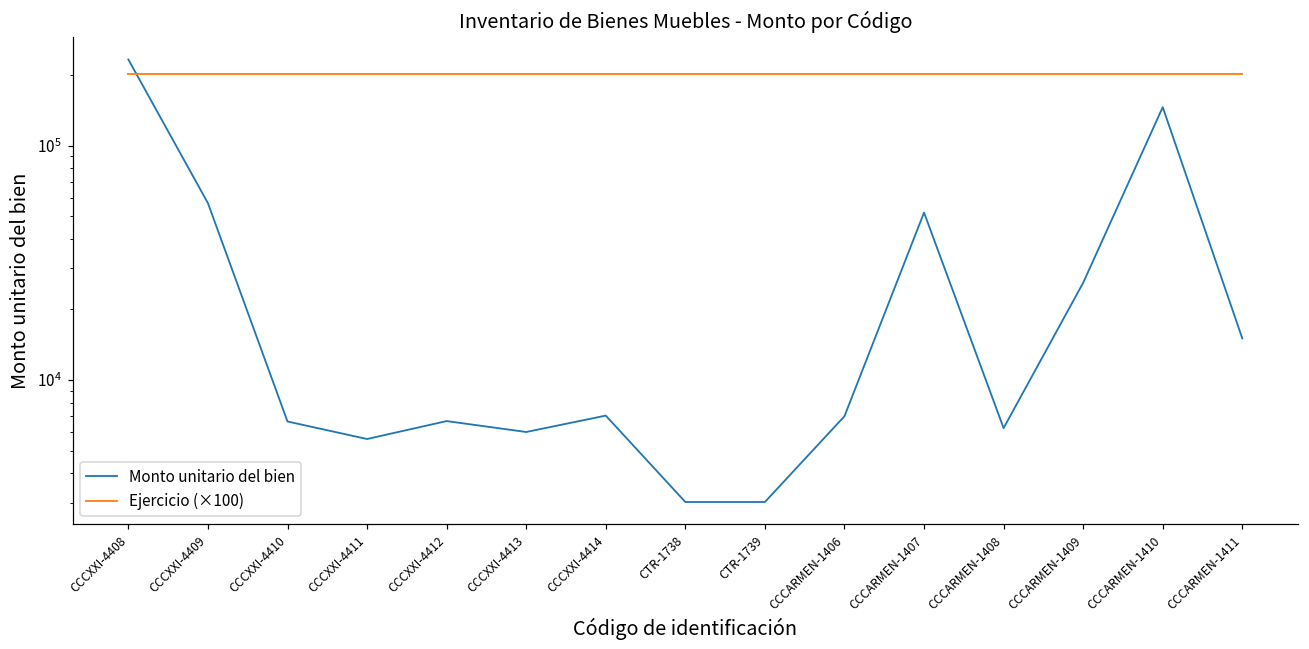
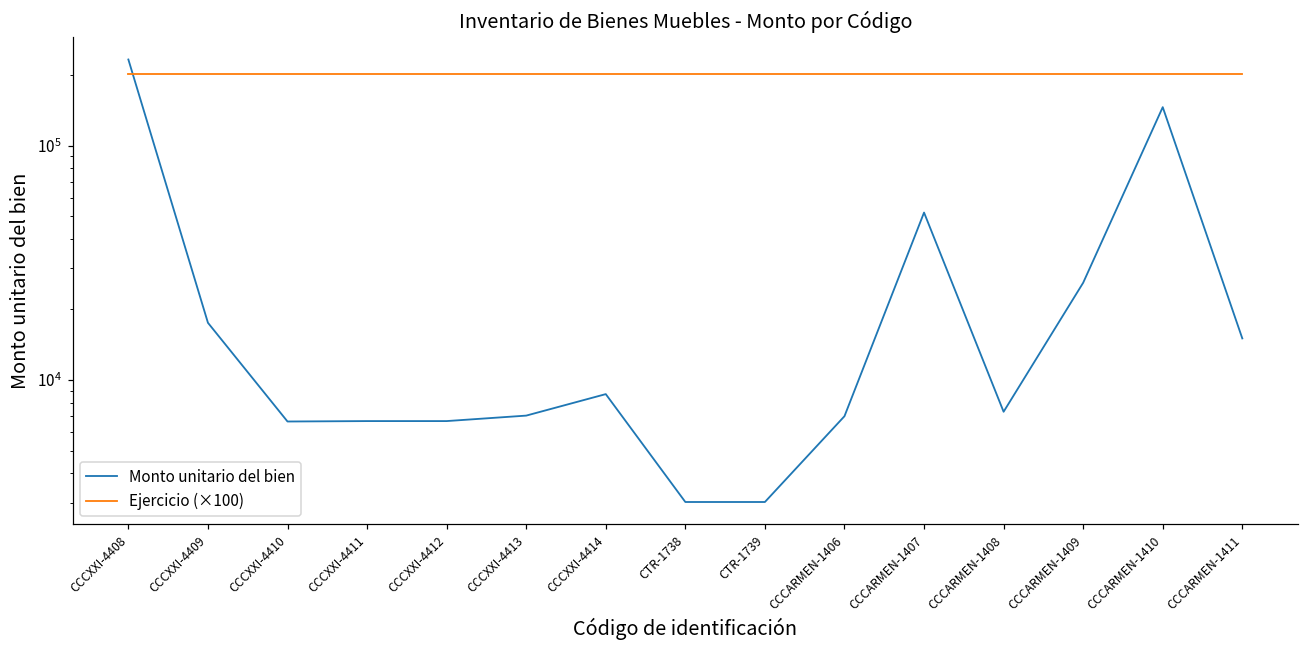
Monto unitario del bien, CCCXXI-4409: 57000 -> 18000
Monto unitario del bien, CCCXXI-4411: 5600 -> 6700
Monto unitario del bien, CCCXXI-4413: 6000 -> 7100
Monto unitario del bien, CCCXXI-4414: 7100 -> 8700
Monto unitario del bien, CCCARMEN-1408: 6200 -> 7300
